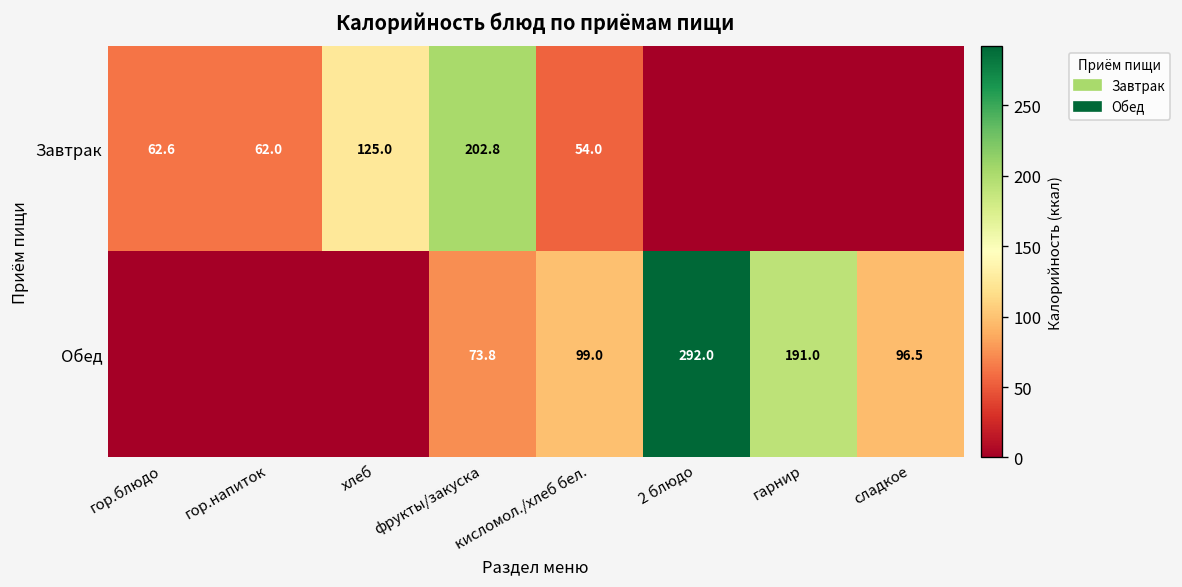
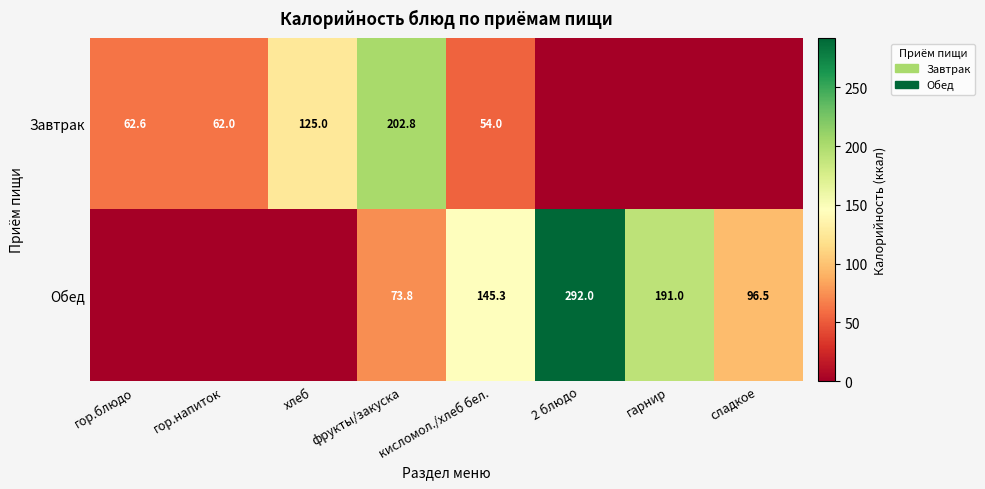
Обед, кисломол./хлеб бел.: 99.0 -> 145.3
